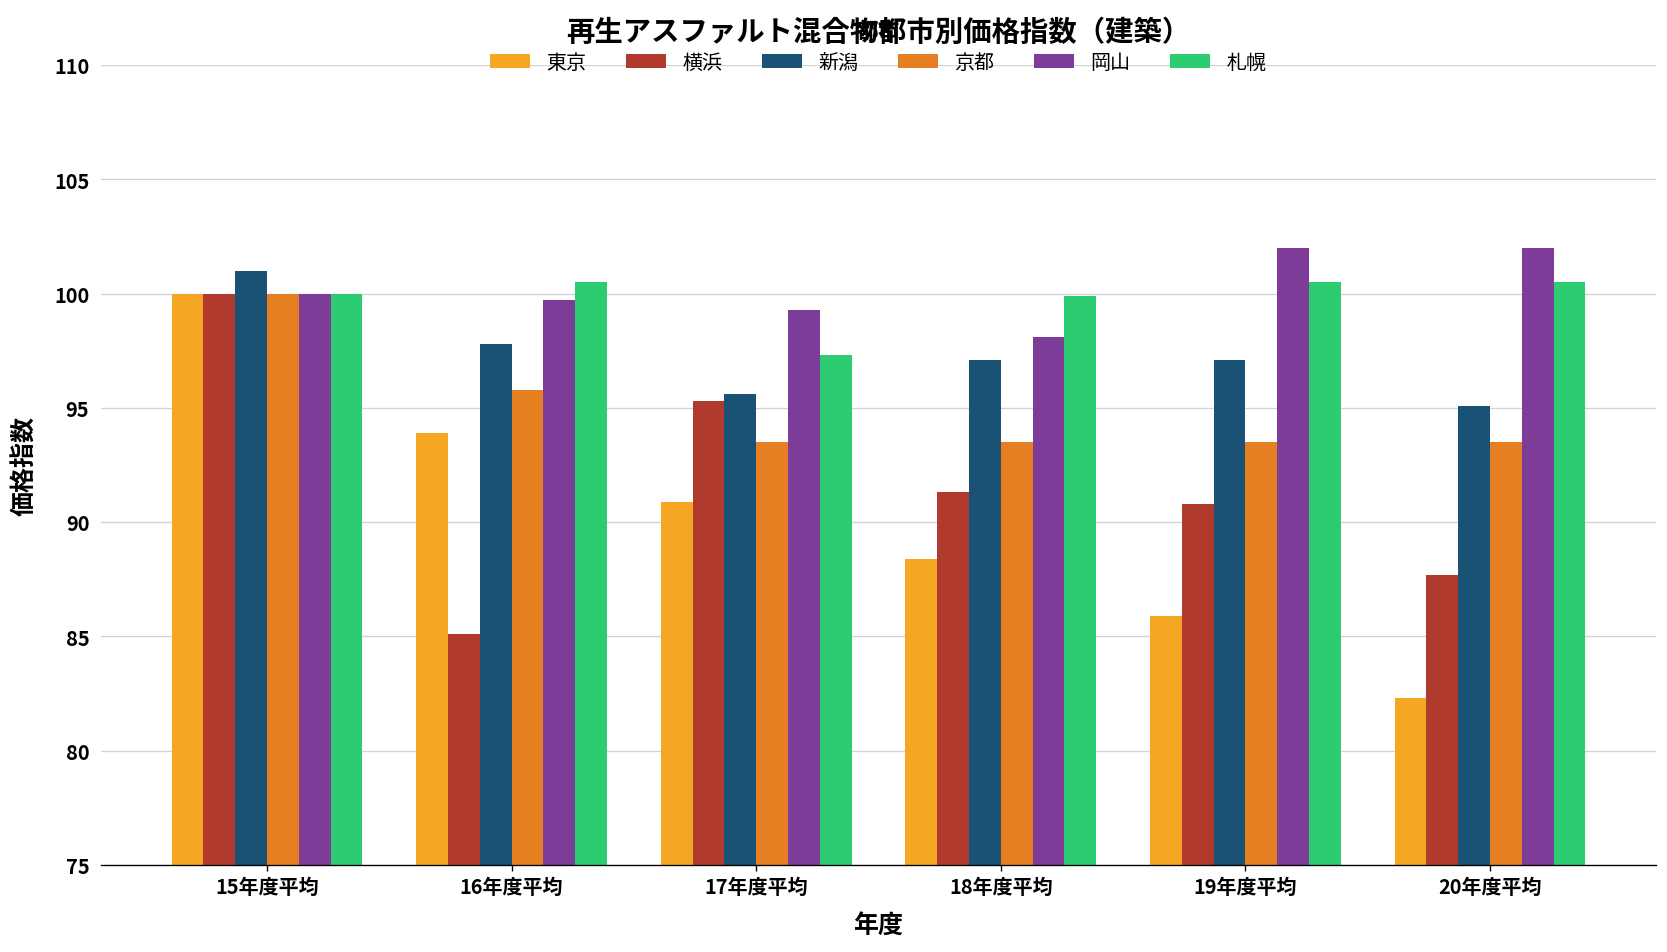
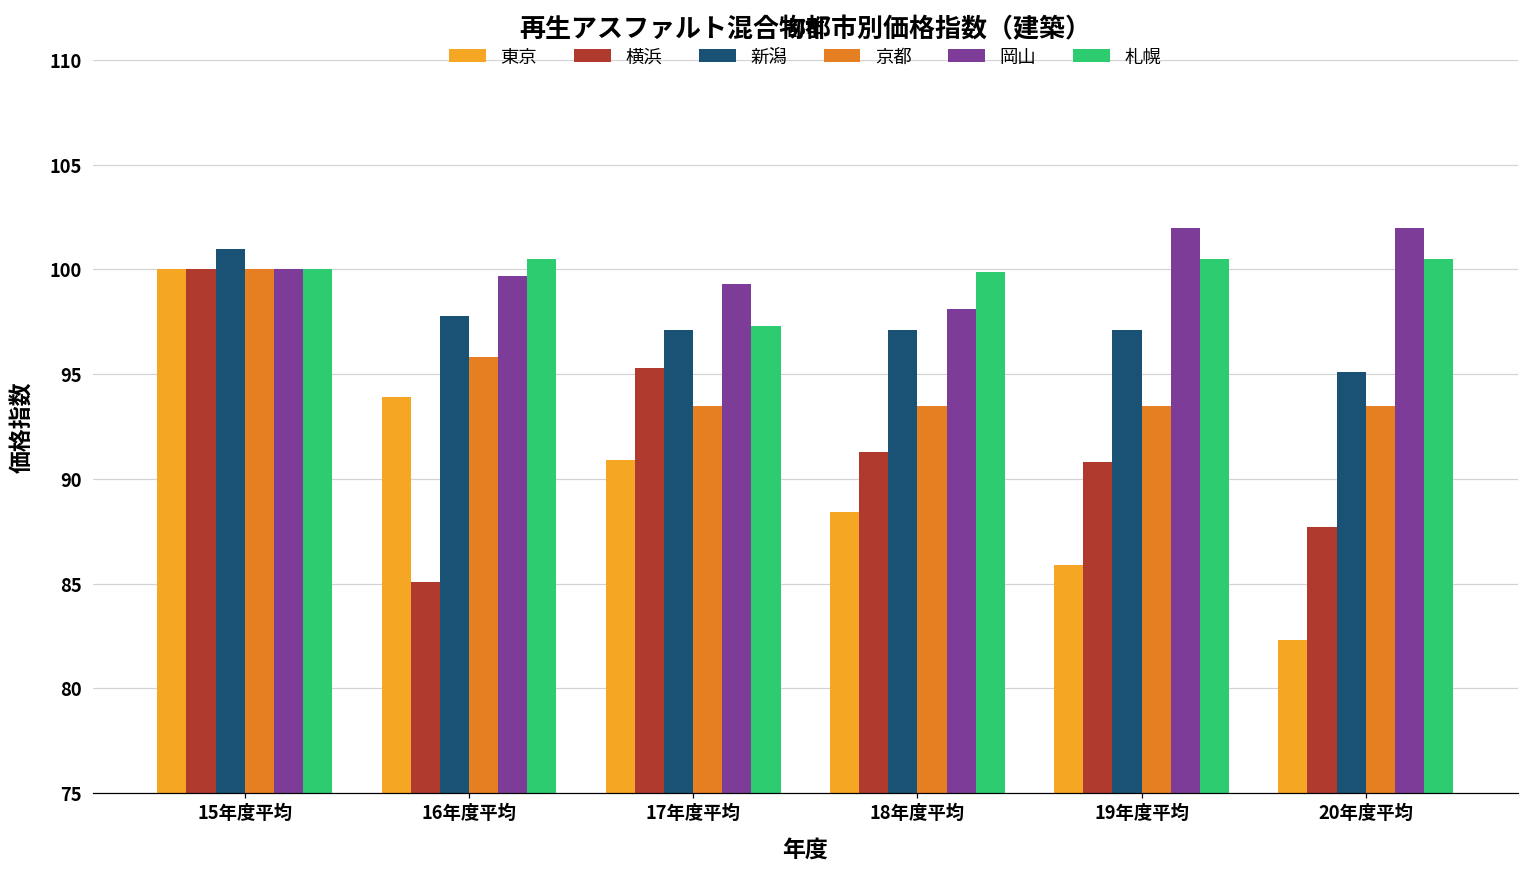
新潟, 17年度平均: 95.6 -> 97.1
